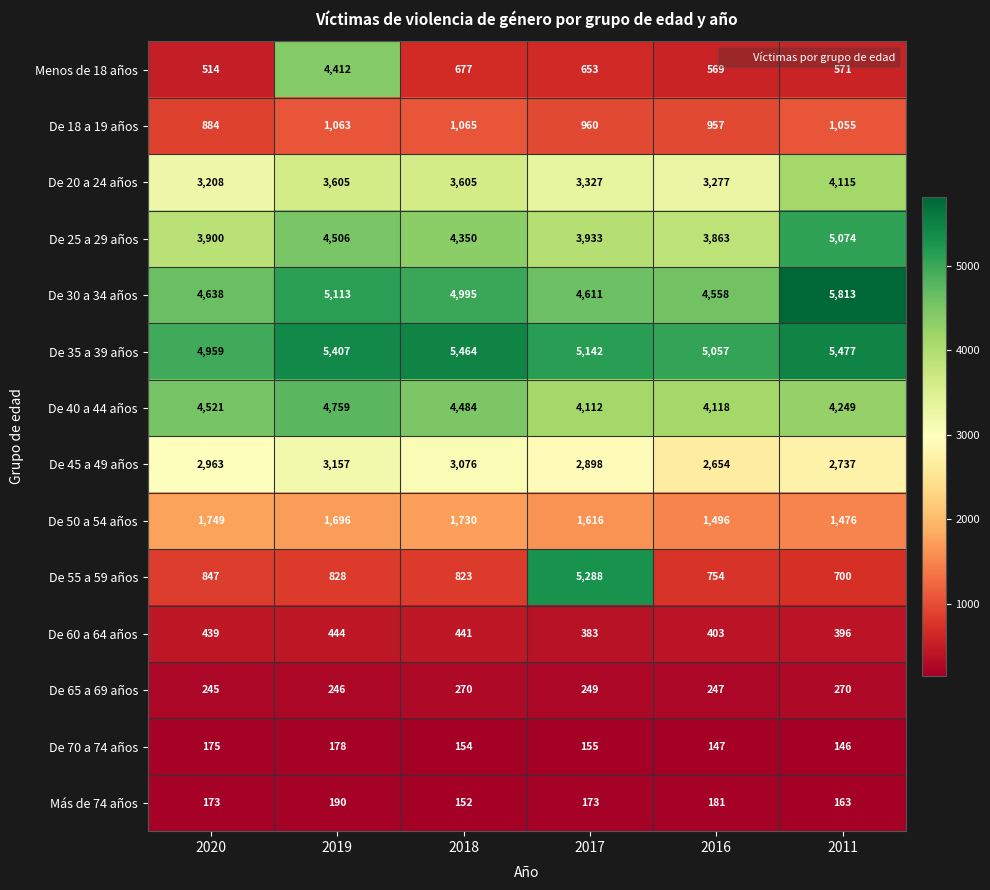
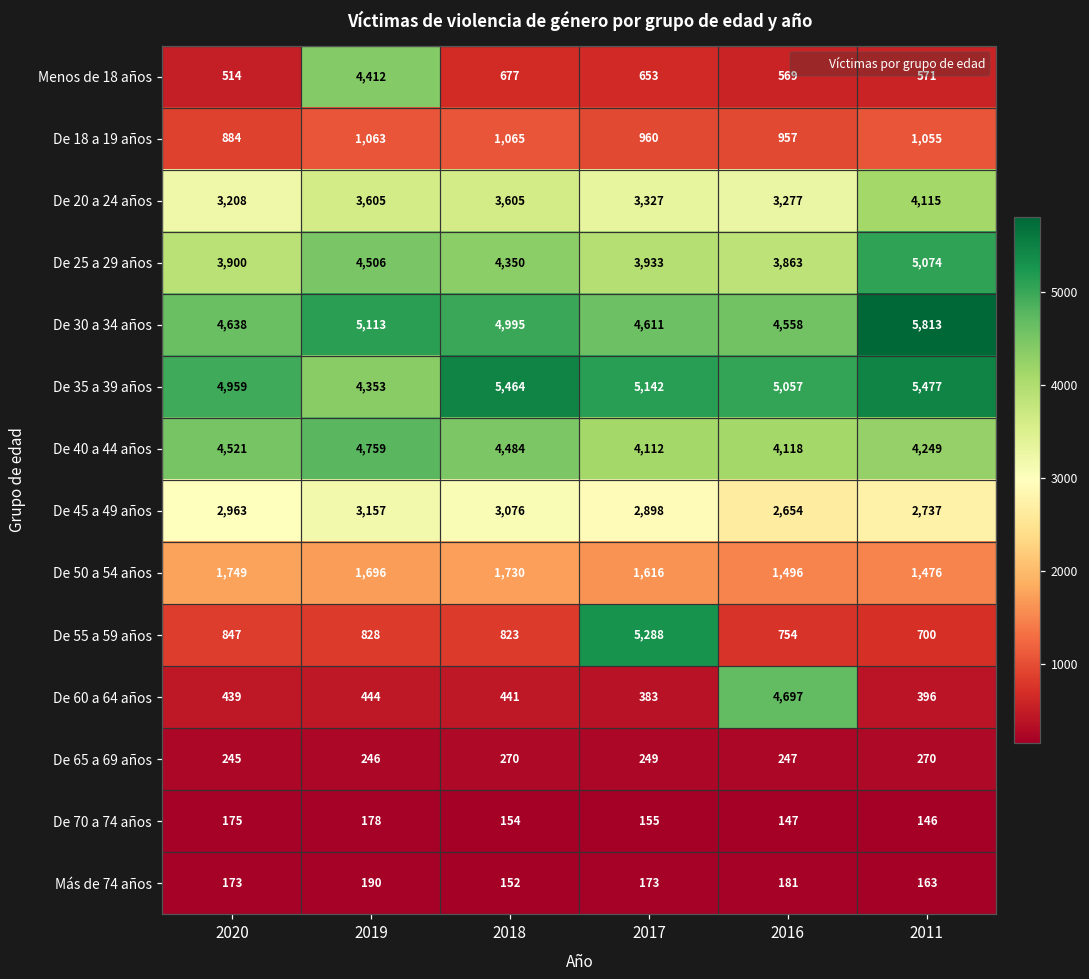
De 35 a 39 años, 2019: 5,407 -> 4,353
De 60 a 64 años, 2016: 403 -> 4,697
